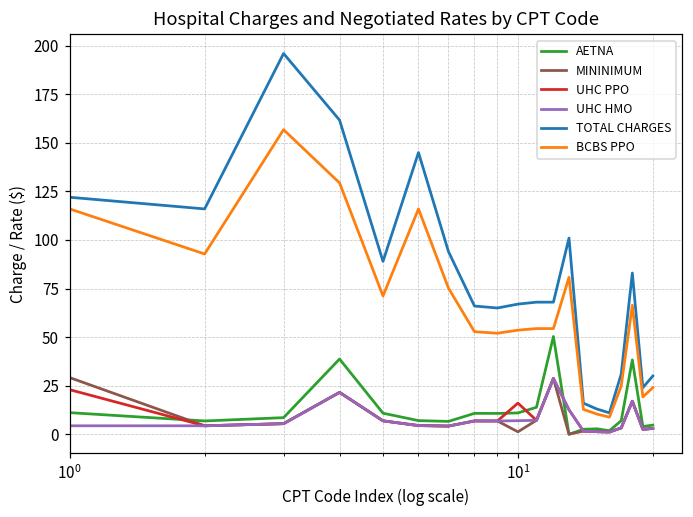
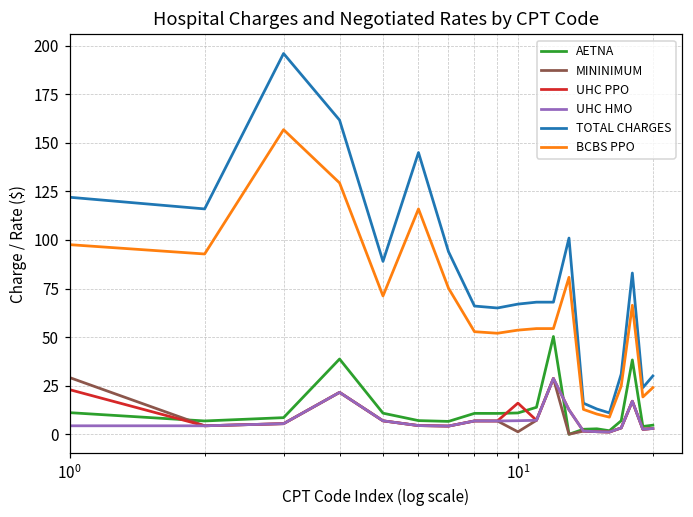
BCBS PPO, 10^0: 116 -> 98
